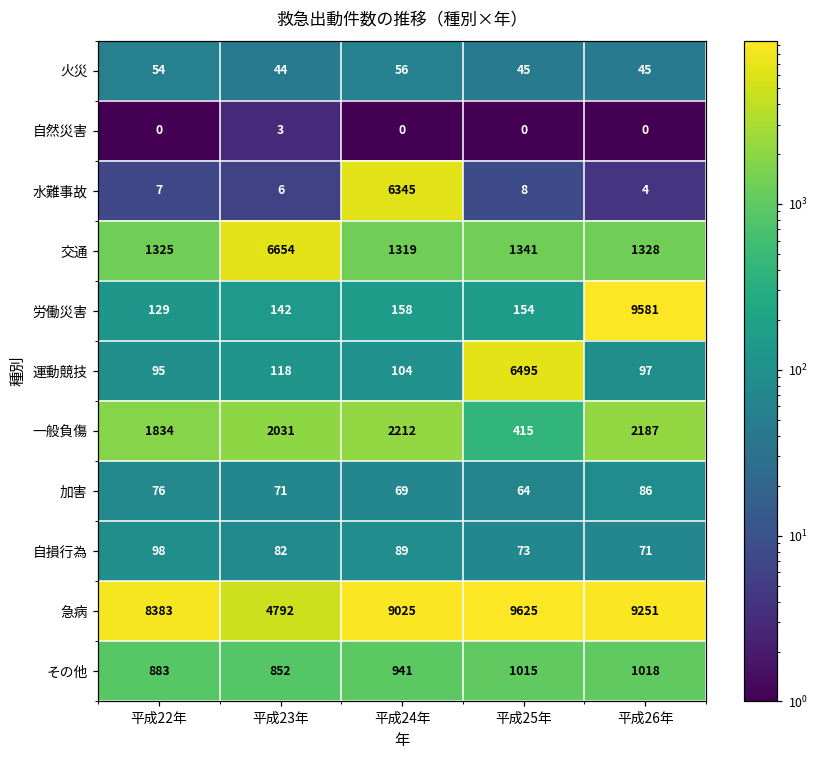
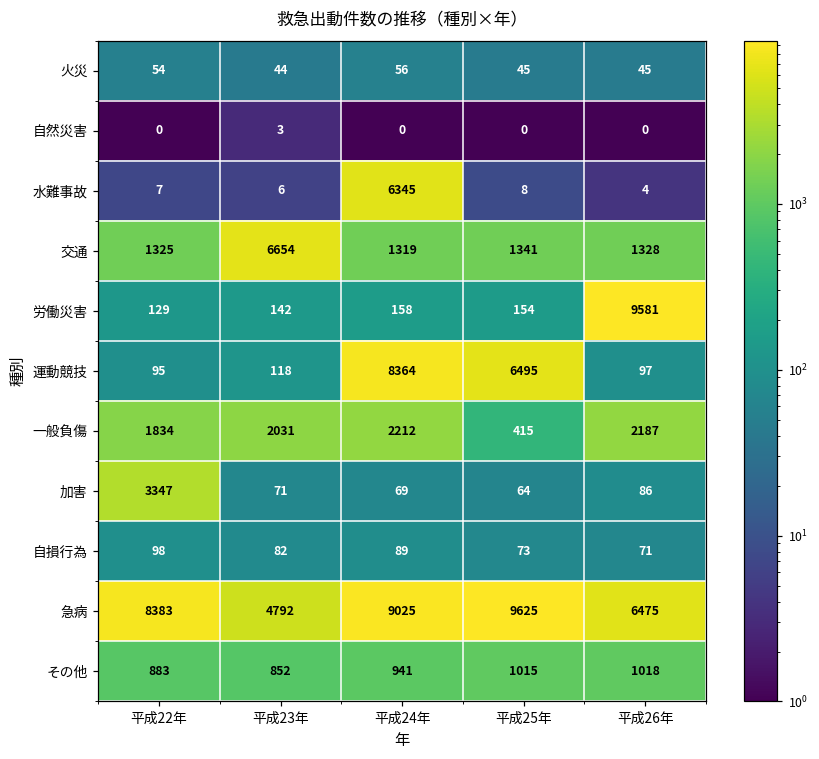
運動競技, 平成24年: 104 -> 8364
加害, 平成22年: 76 -> 3347
急病, 平成26年: 9251 -> 6475
